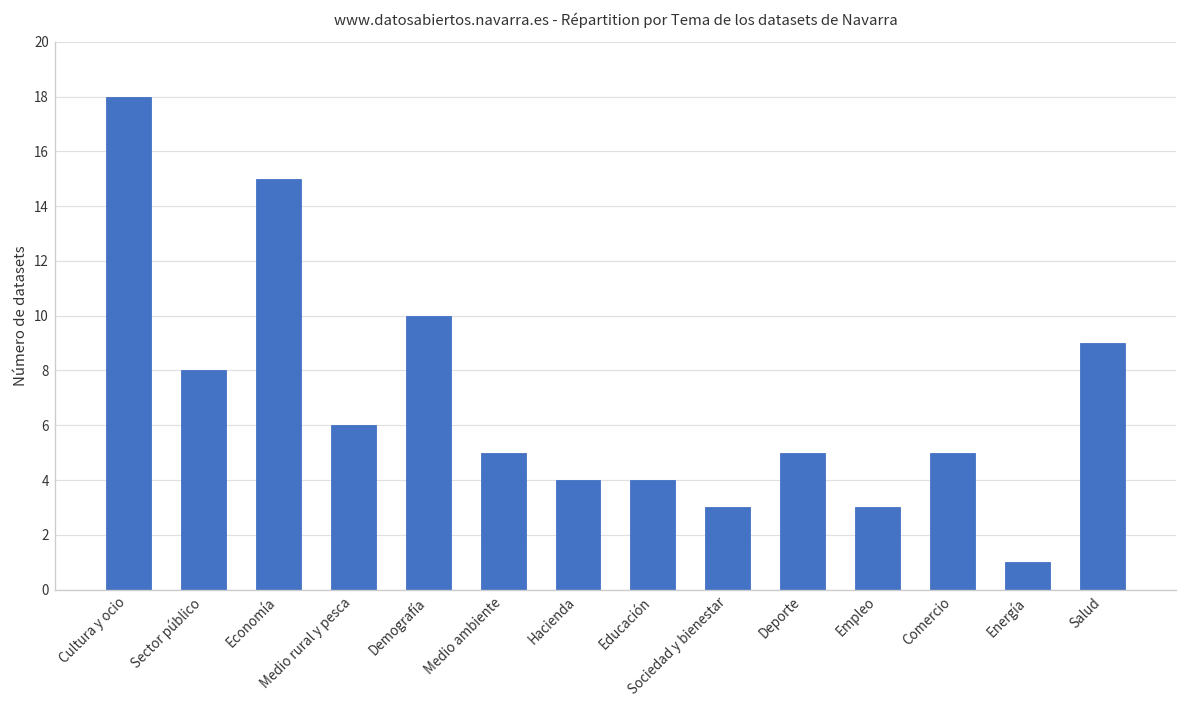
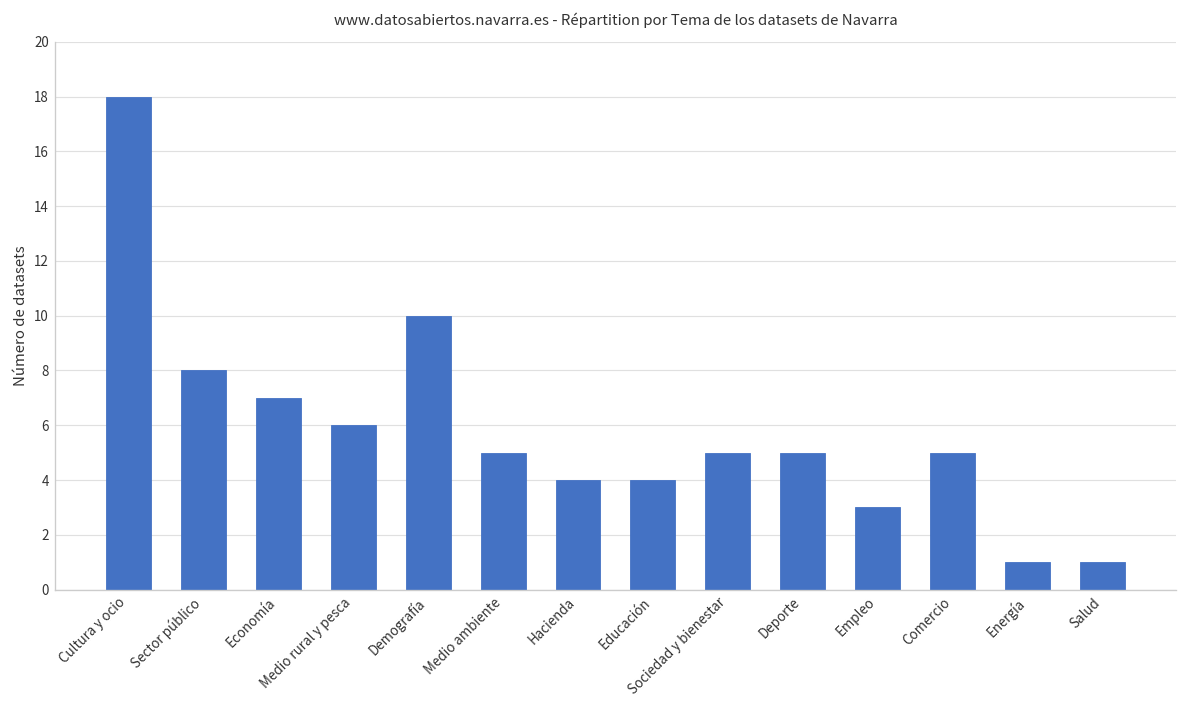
Economía: 15 -> 7
Sociedad y bienestar: 3 -> 5
Salud: 9 -> 1
